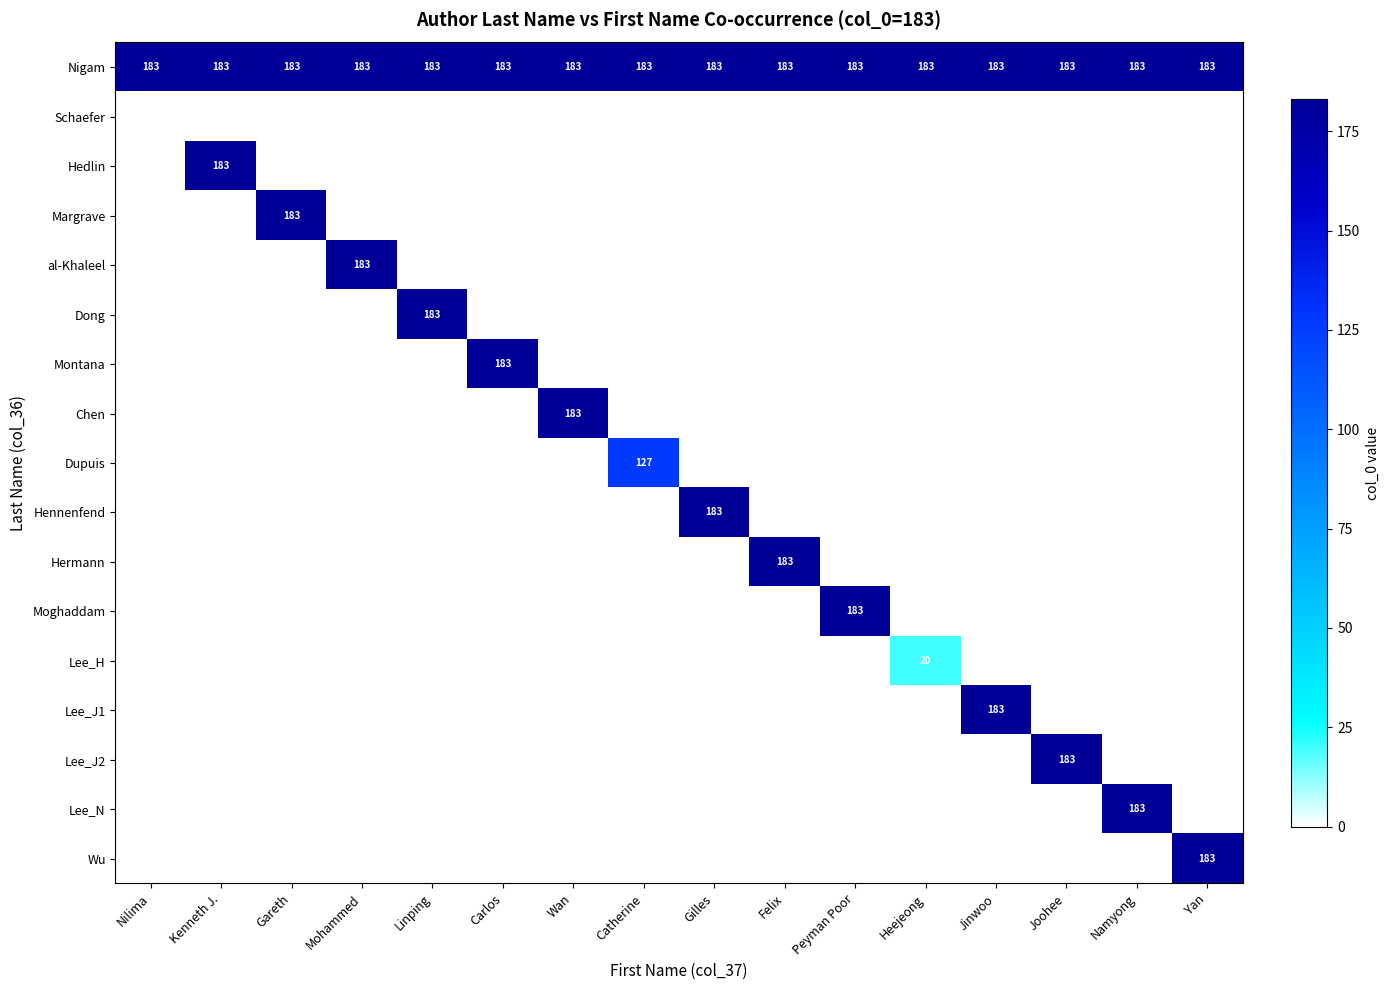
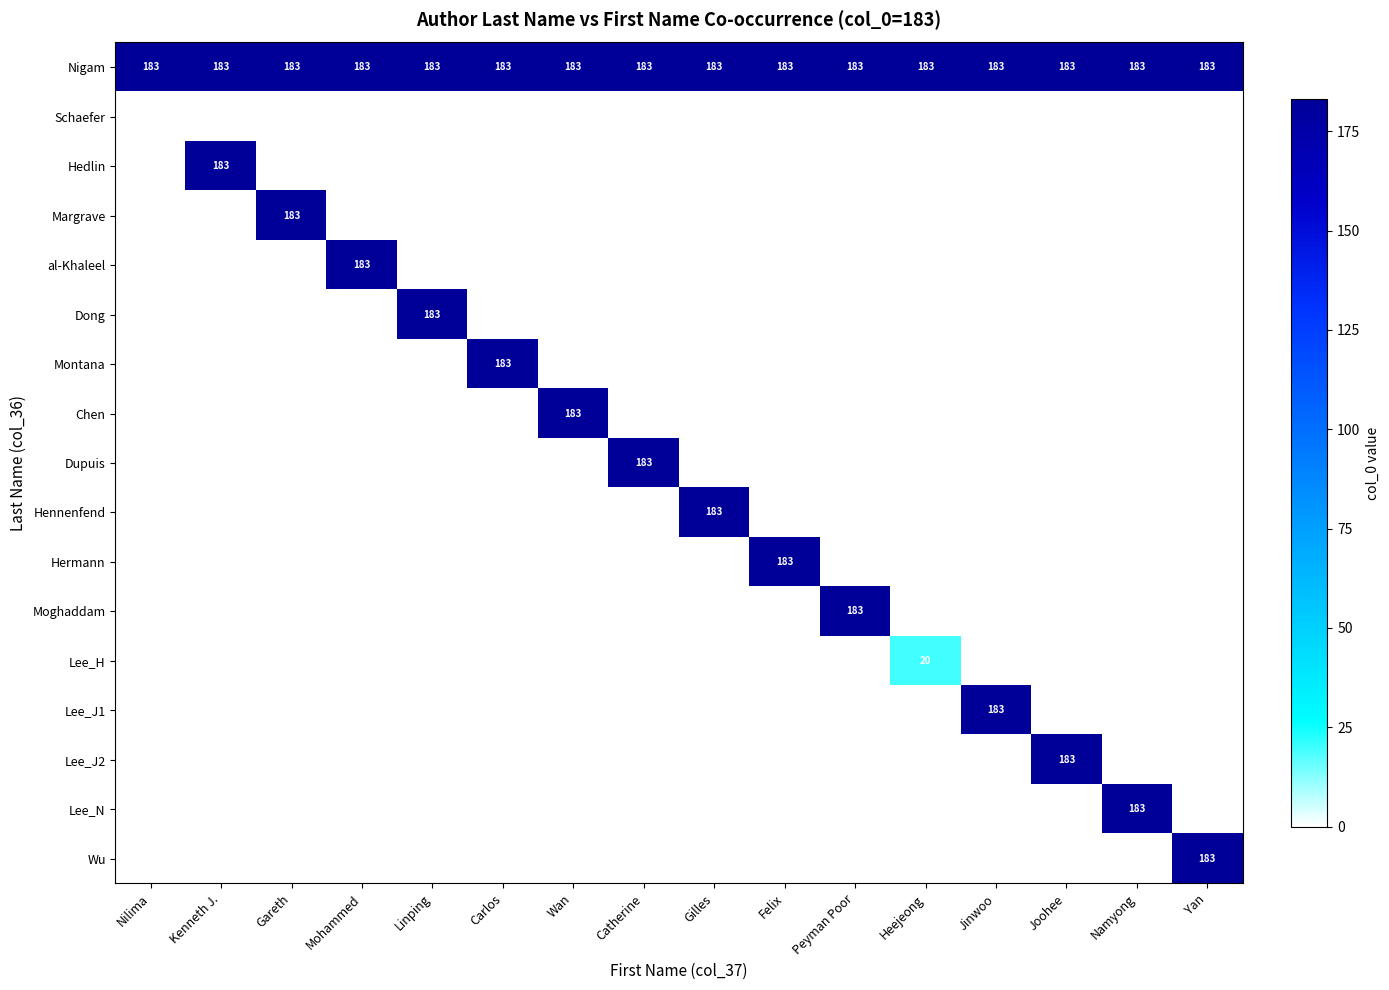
Dupuis, Catherine: 127 -> 183
